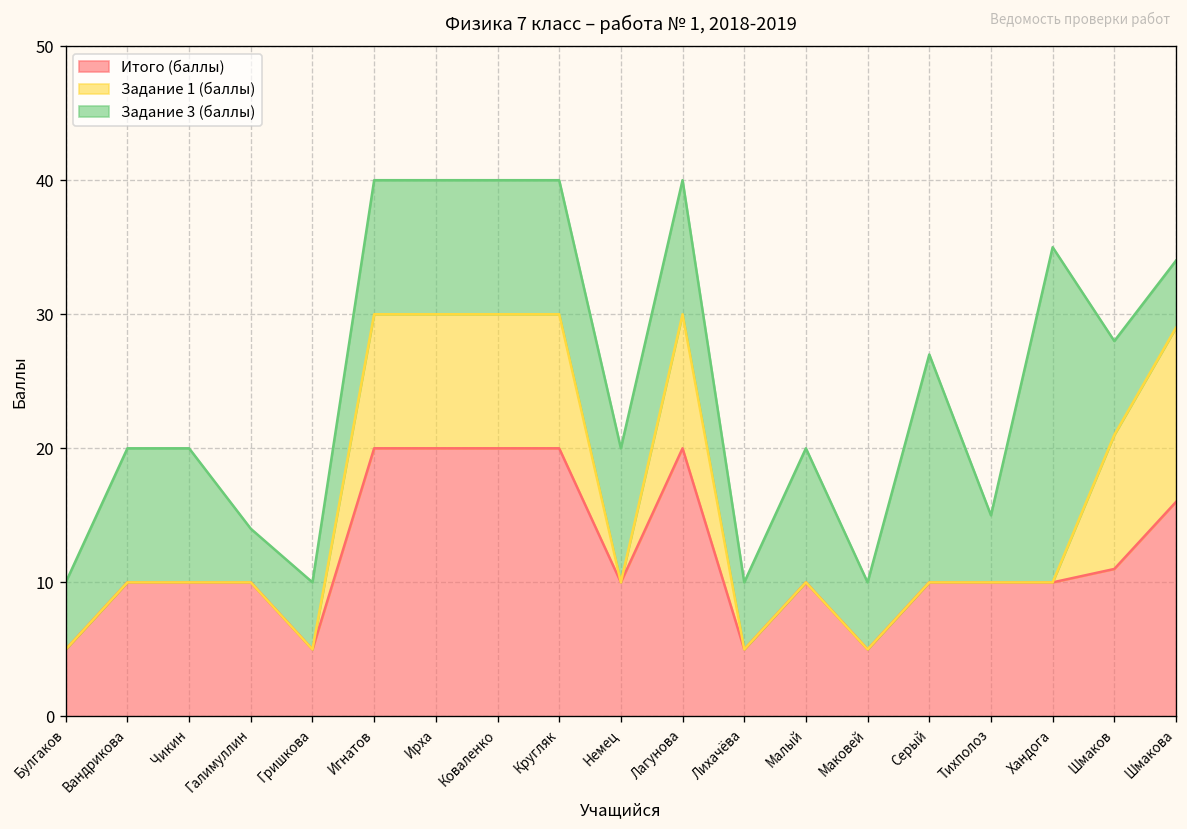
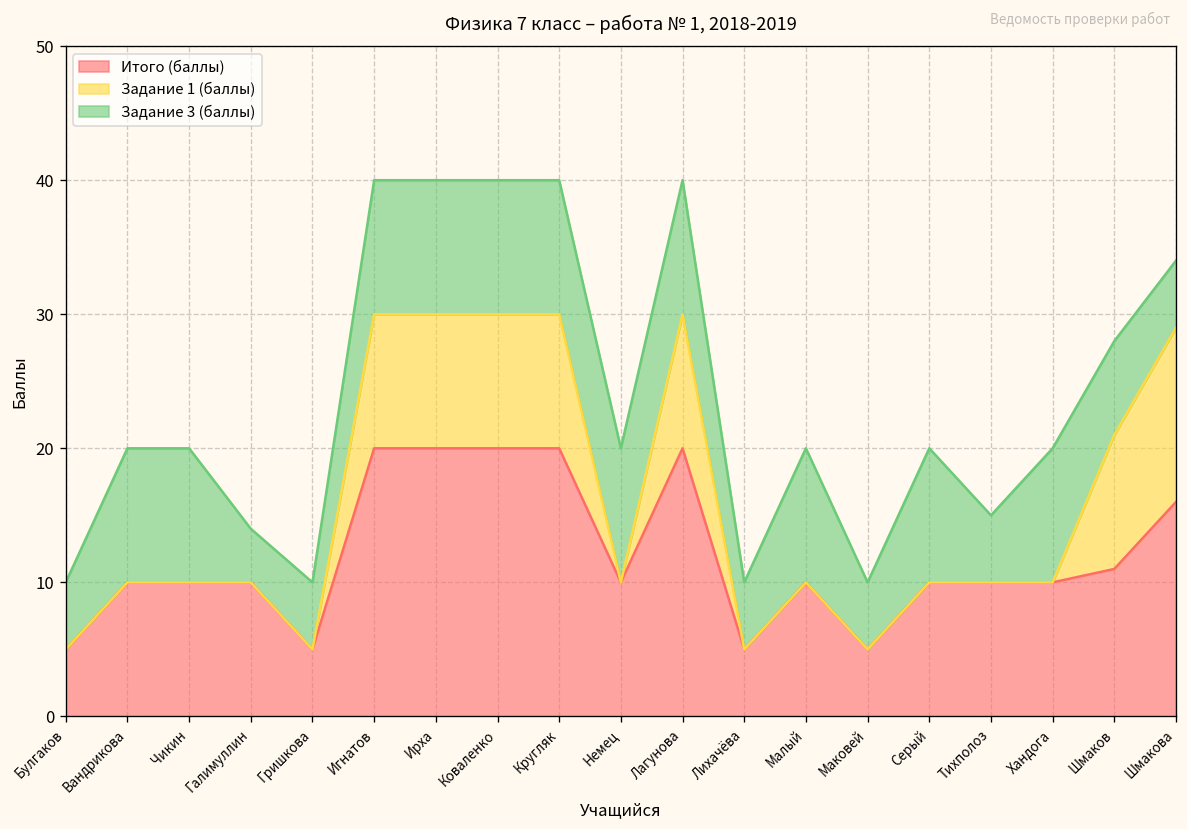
Задание 3 (баллы), Серый: 17 -> 10
Задание 3 (баллы), Хандога: 25 -> 10
